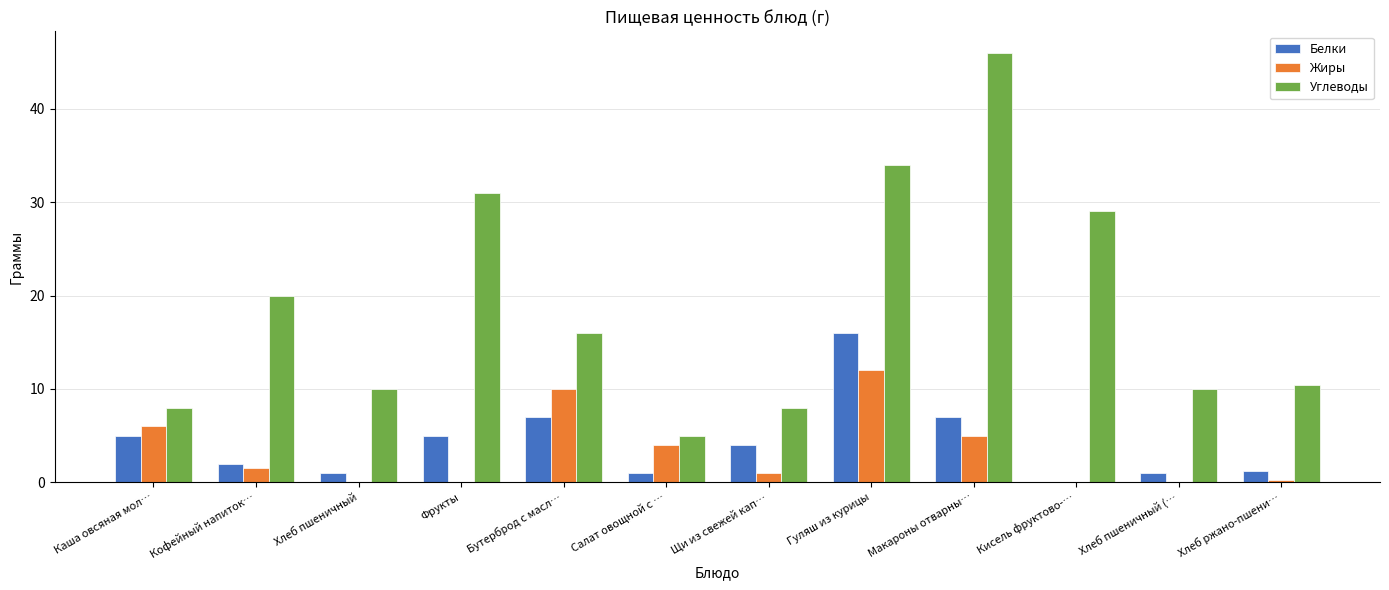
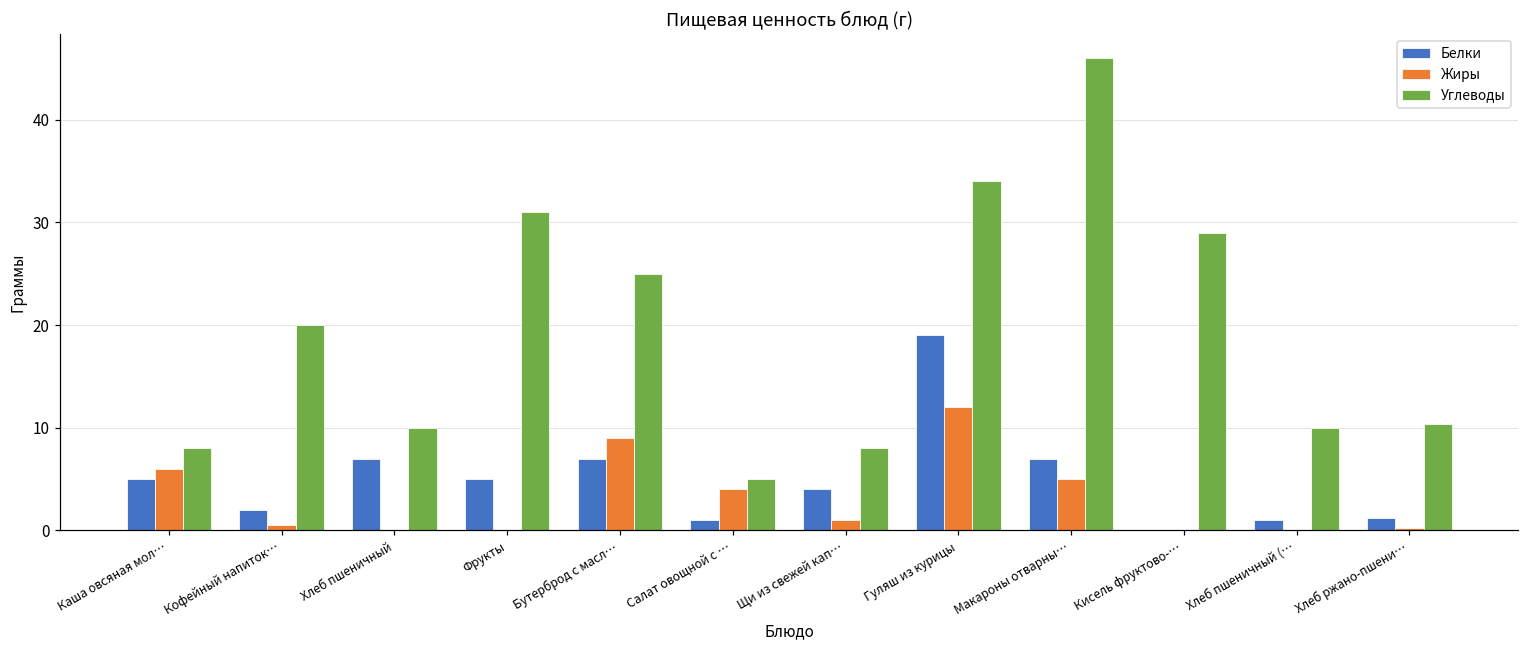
Жиры, Кофейный напиток…: 2 -> 1
Белки, Хлеб пшеничный: 1 -> 7
Жиры, Бутерброд с масл…: 10 -> 9
Углеводы, Бутерброд с масл…: 16 -> 25
Белки, Гуляш из курицы: 16 -> 19
